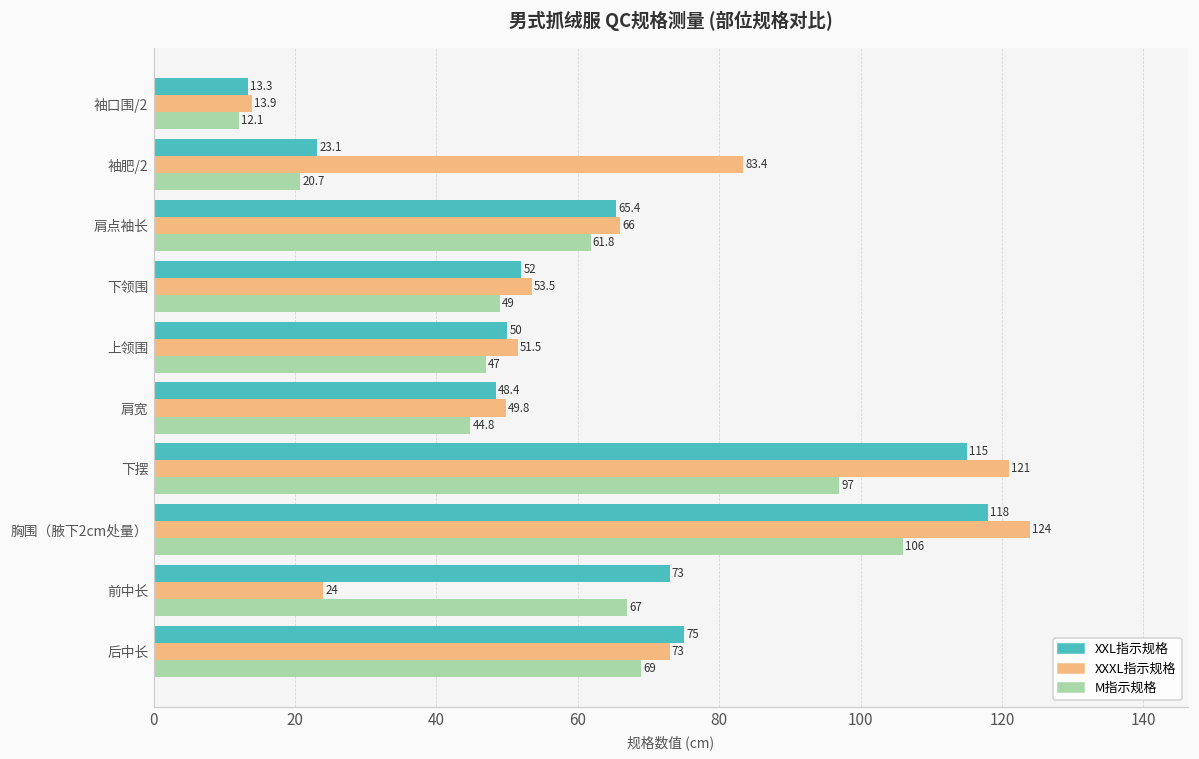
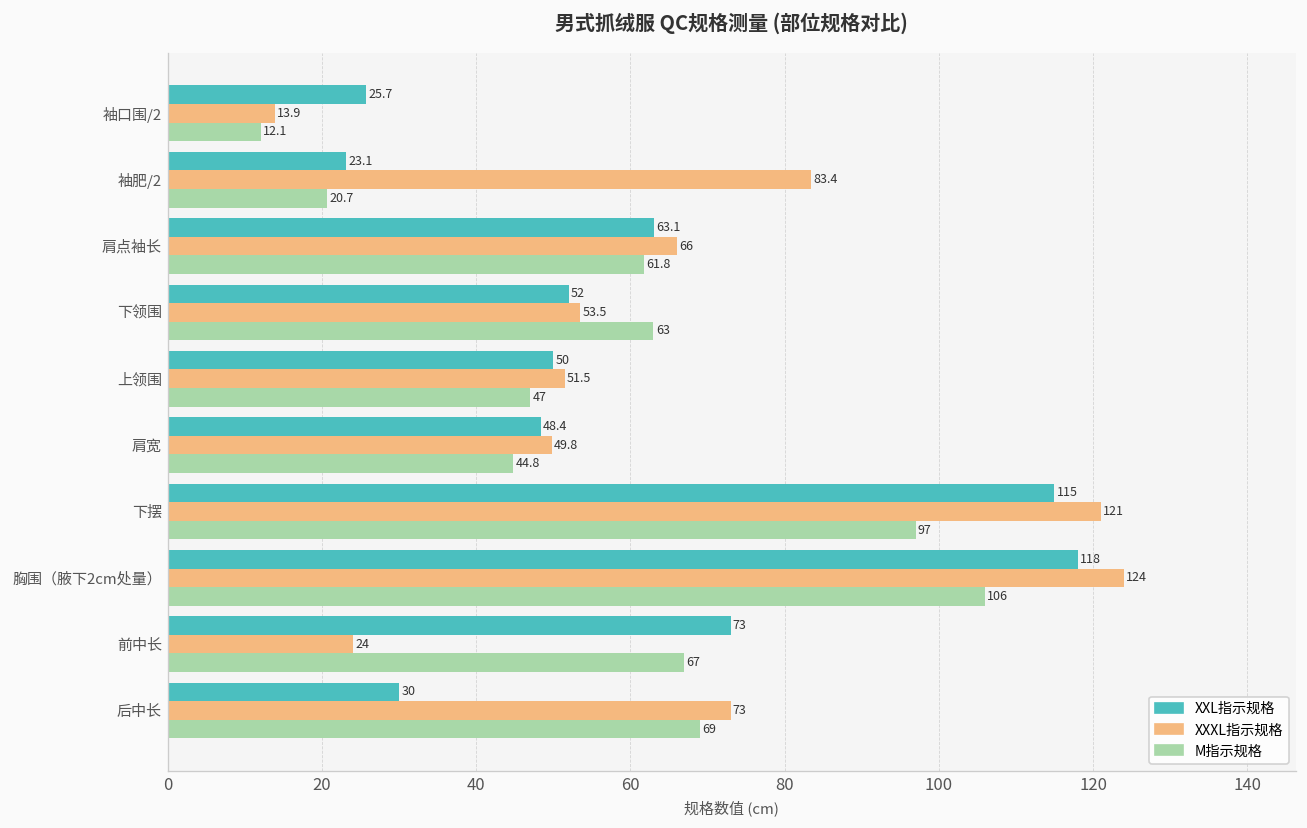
XXL指示规格, 袖口围/2: 13.3 -> 25.7
XXL指示规格, 肩点袖长: 65.4 -> 63.1
M指示规格, 下领围: 49 -> 63
XXL指示规格, 后中长: 75 -> 30
